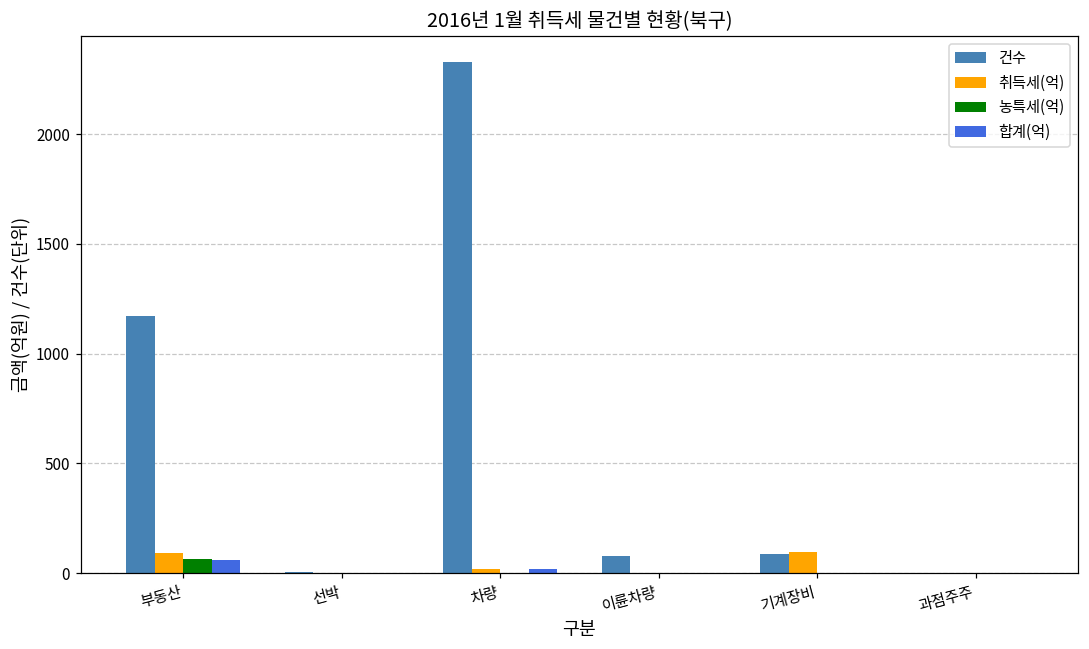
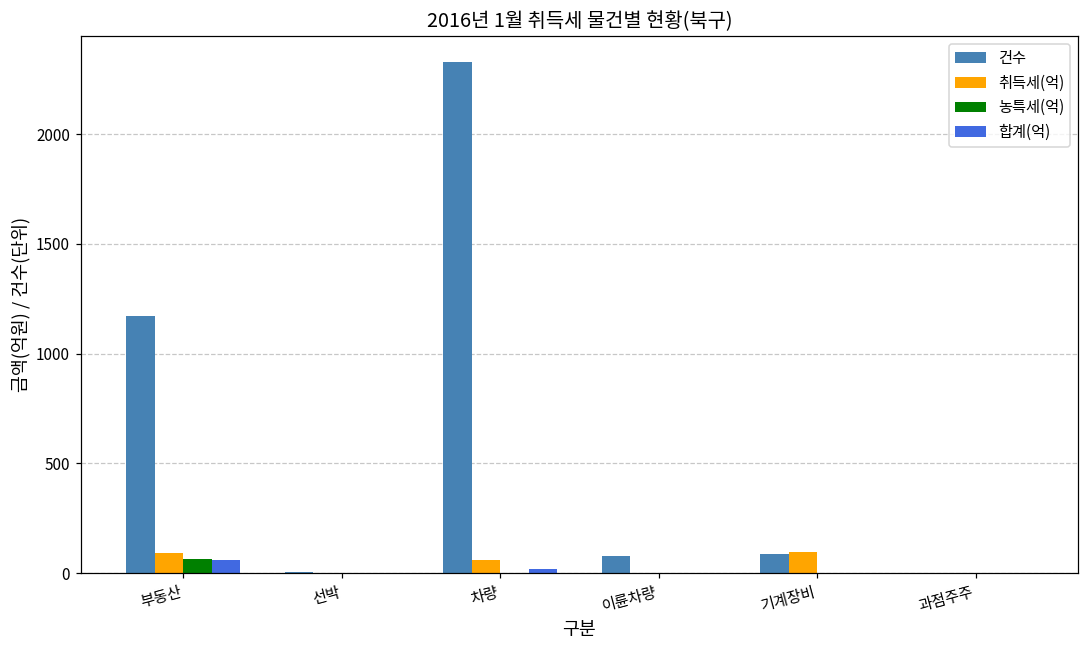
취득세(억), 차량: 20 -> 60
